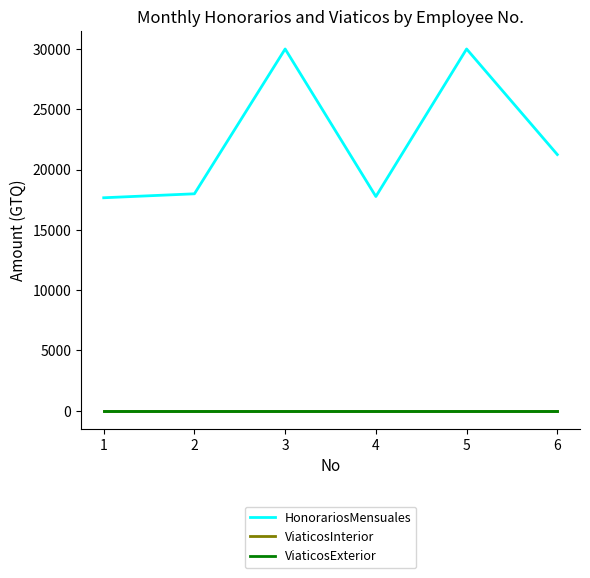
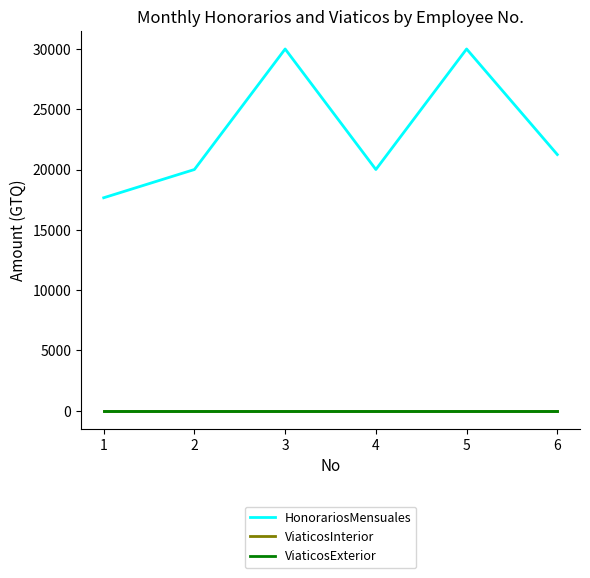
HonorariosMensuales, 2: 18000 -> 20000
HonorariosMensuales, 4: 17800 -> 20000
